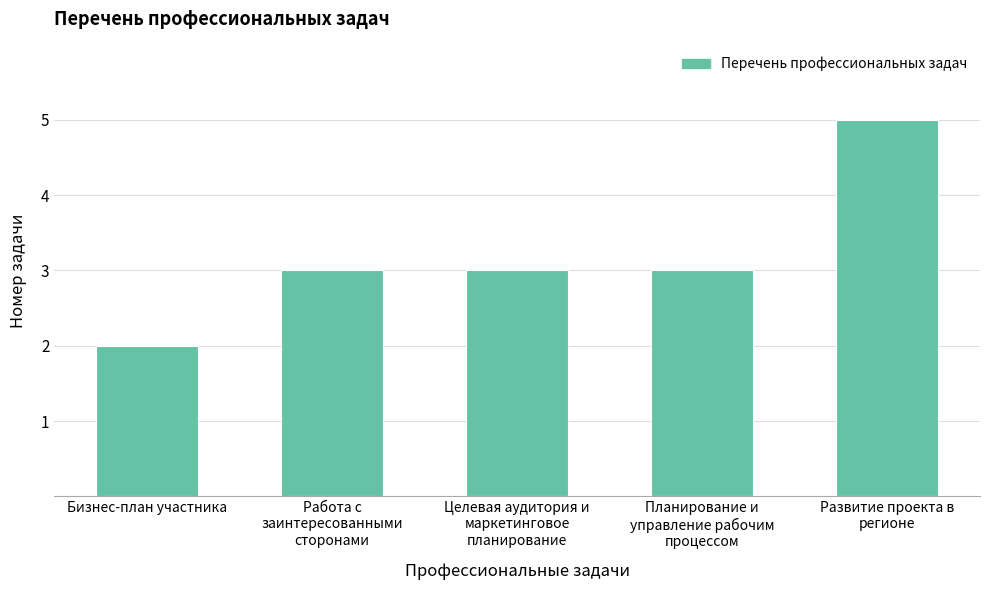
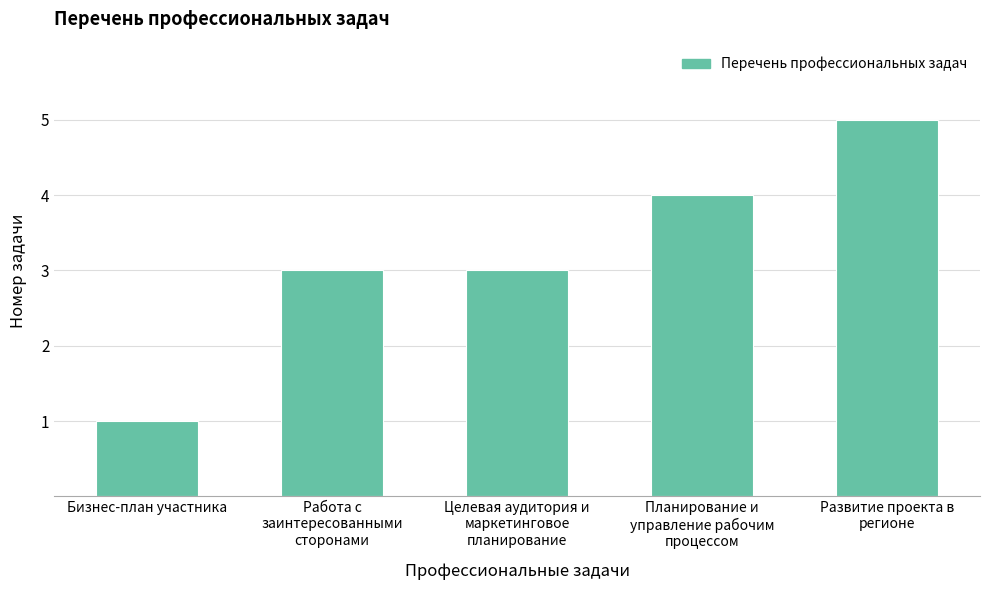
Бизнес-план участника: 2 -> 1
Планирование и управление рабочим процессом: 3 -> 4
